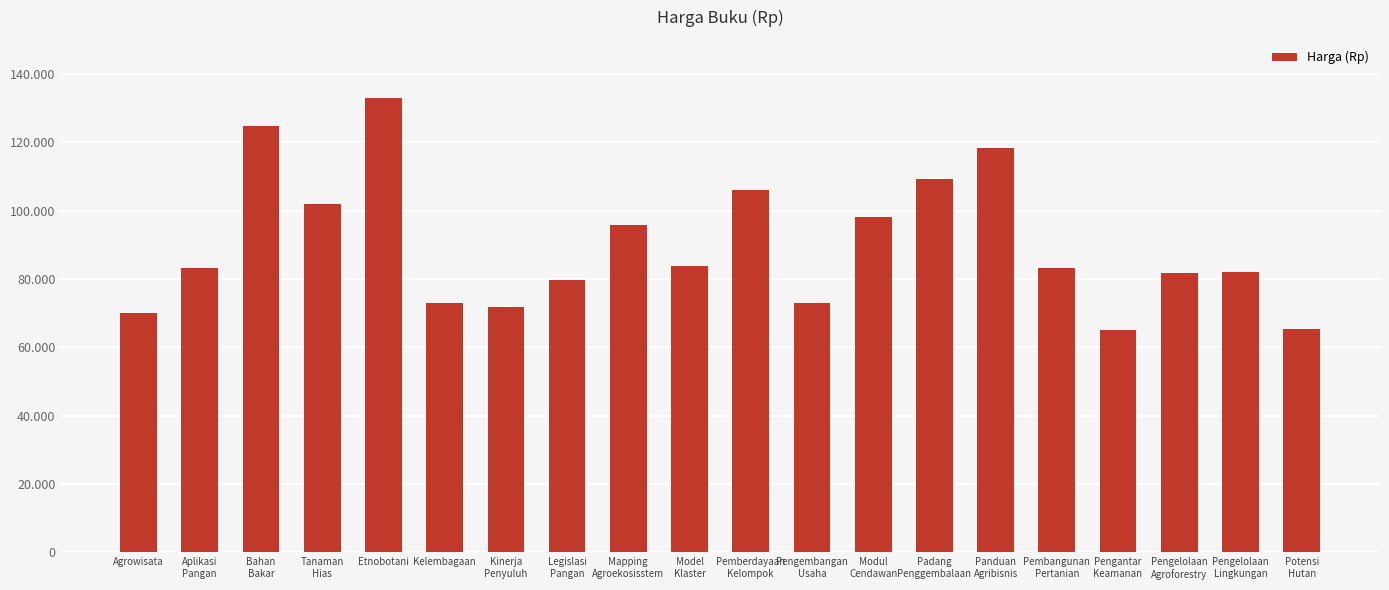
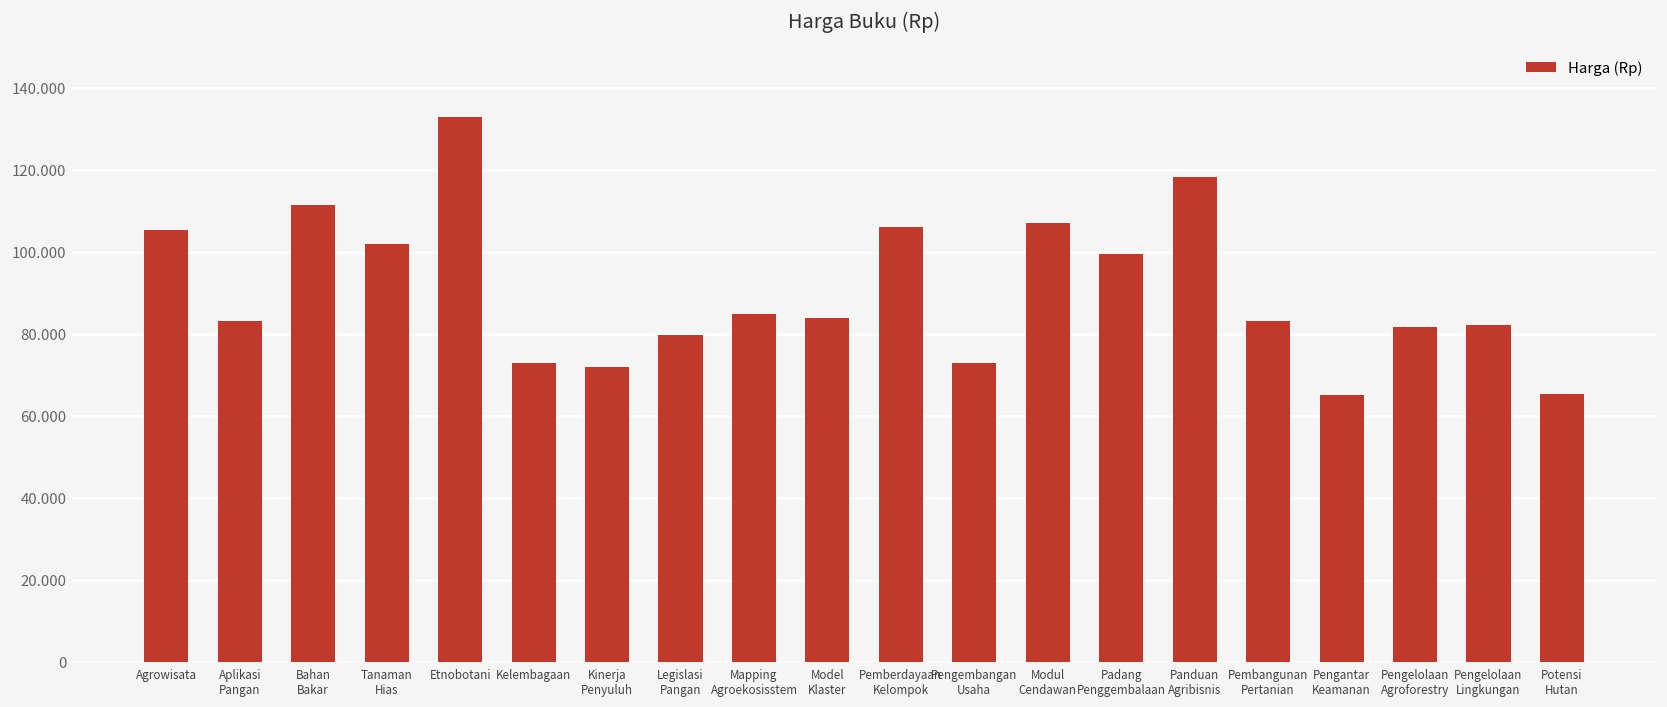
Agrowisata: 70 -> 105
Bahan Bakar: 125 -> 111
Mapping Agroekosisstem: 96 -> 85
Modul Cendawan: 98 -> 107
Padang Penggembalaan: 109 -> 99
